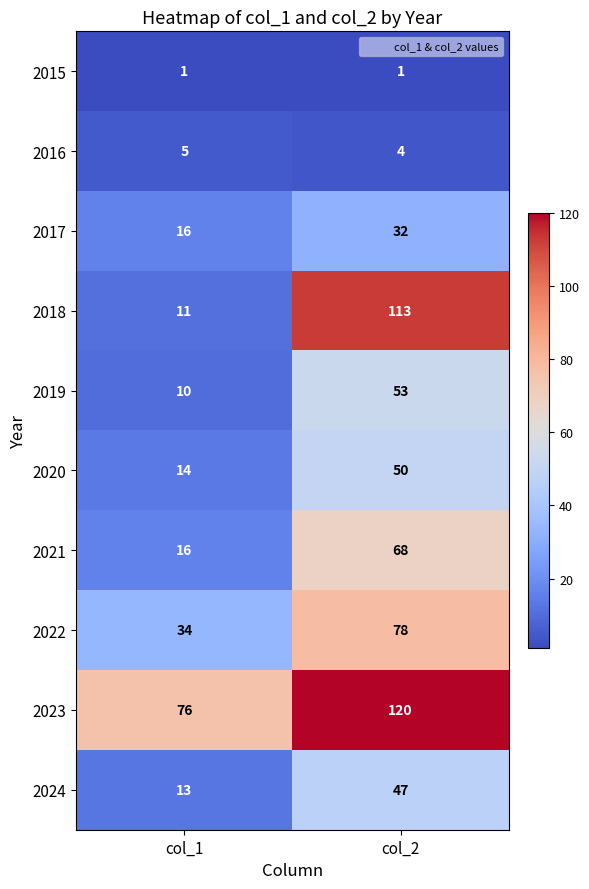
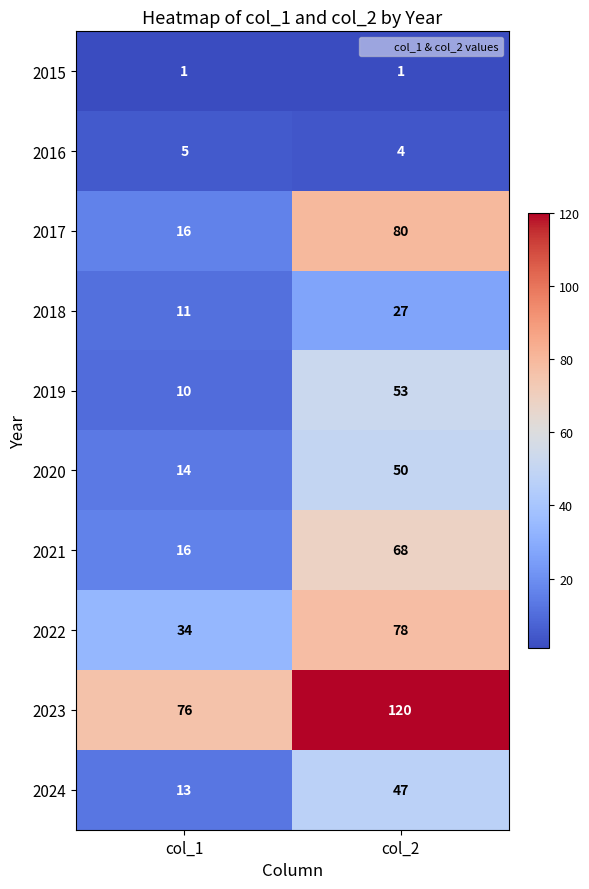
2017, col_2: 32 -> 80
2018, col_2: 113 -> 27
